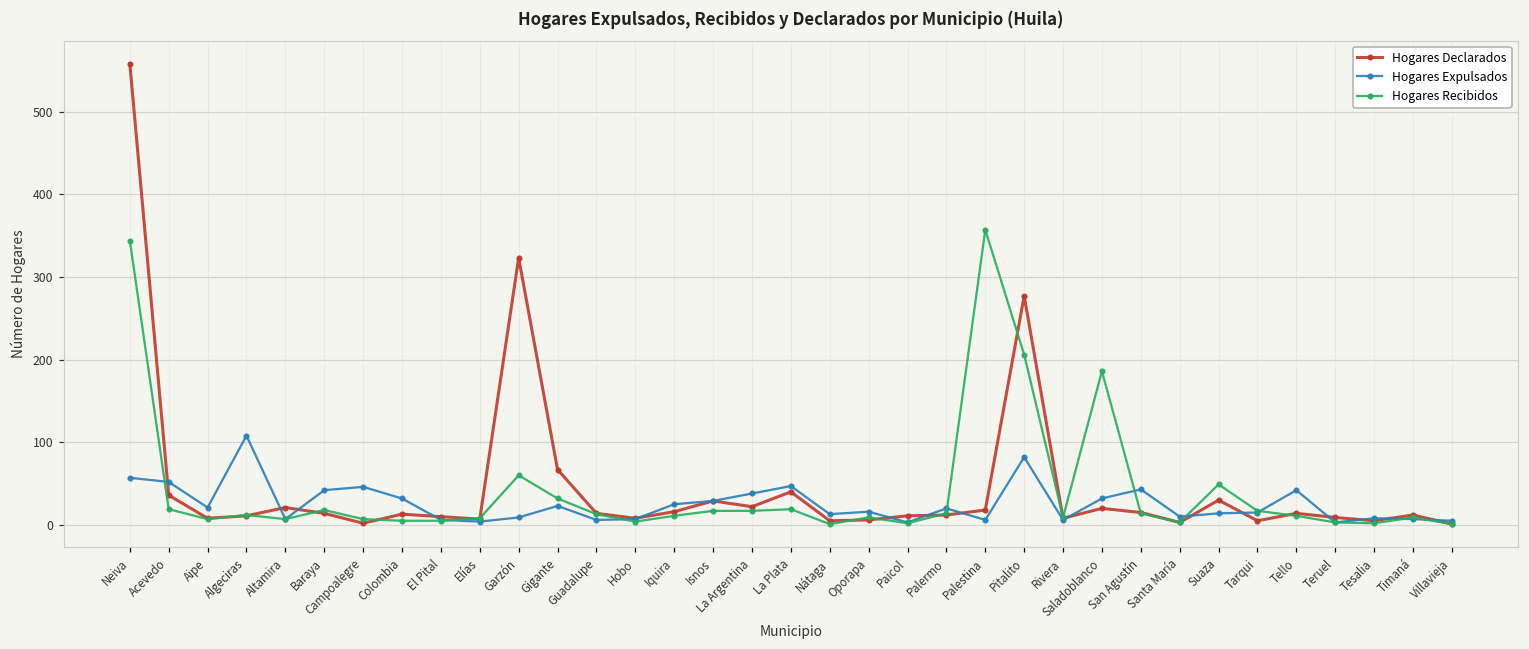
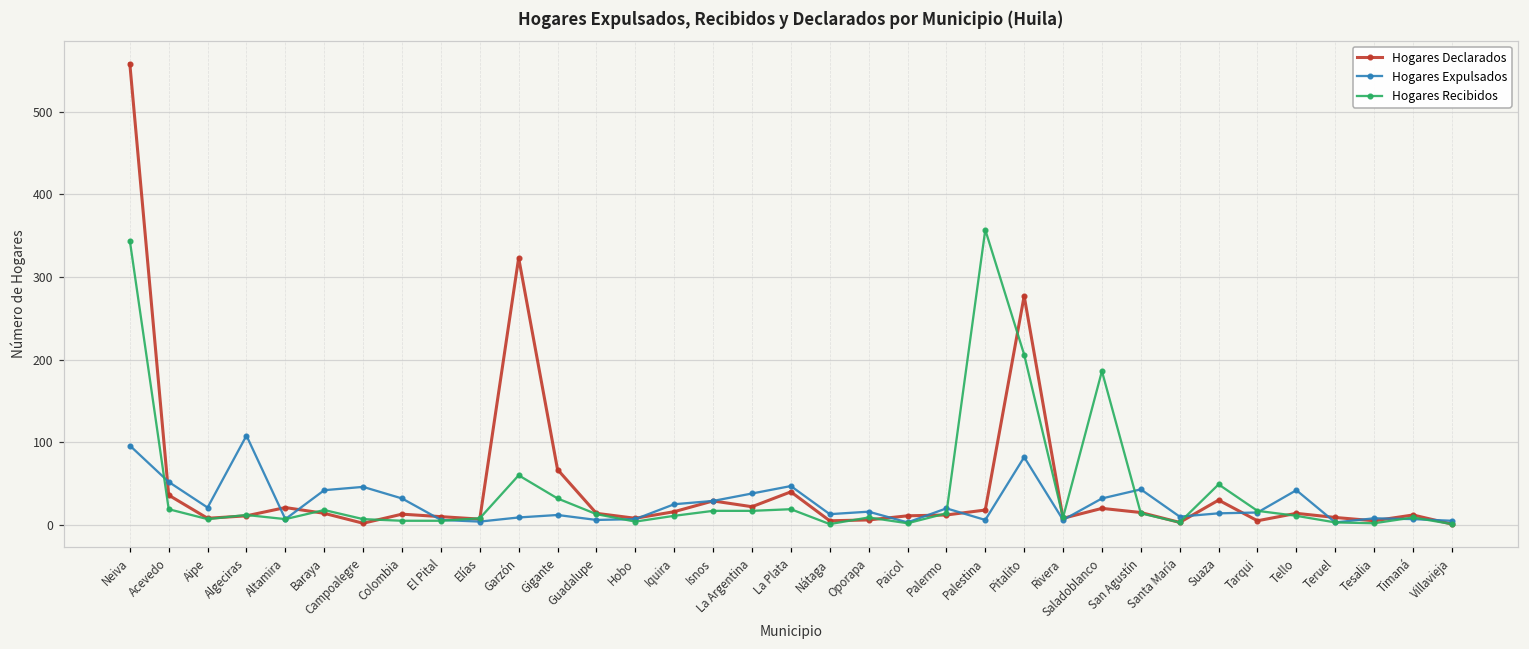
Hogares Expulsados, Neiva: 60 -> 100
Hogares Expulsados, Gigante: 20 -> 10
